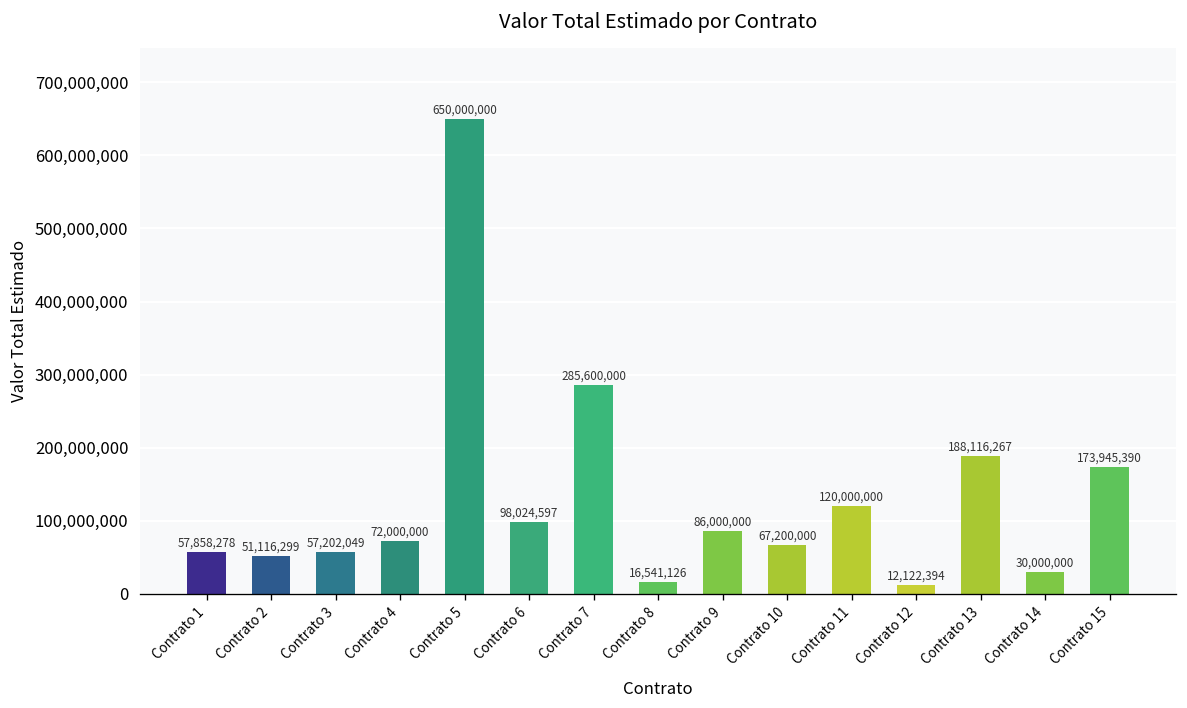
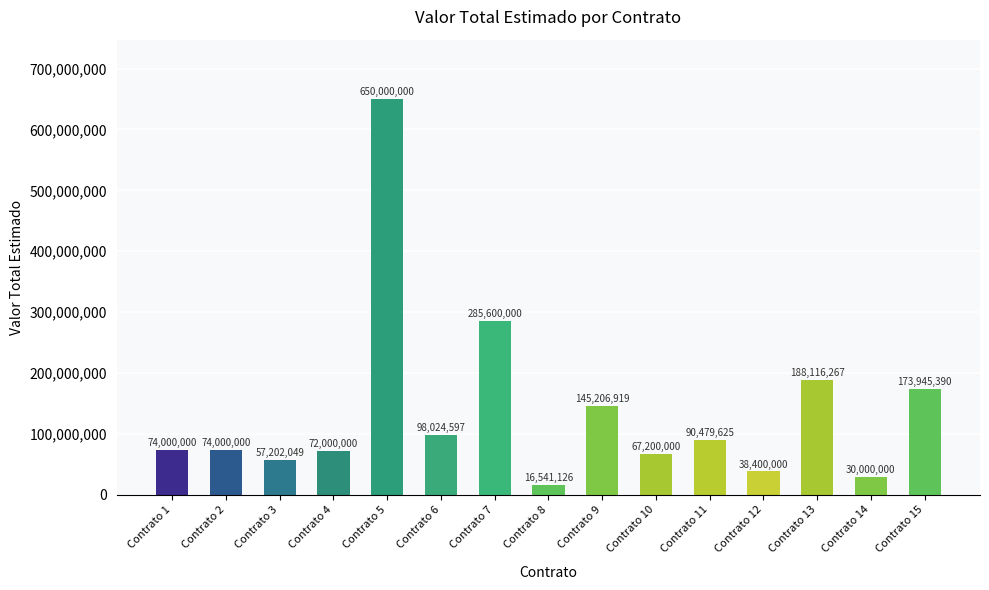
Contrato 1: 57,858,278 -> 74,000,000
Contrato 2: 51,116,299 -> 74,000,000
Contrato 9: 86,000,000 -> 145,206,919
Contrato 11: 120,000,000 -> 90,479,625
Contrato 12: 12,122,394 -> 38,400,000
